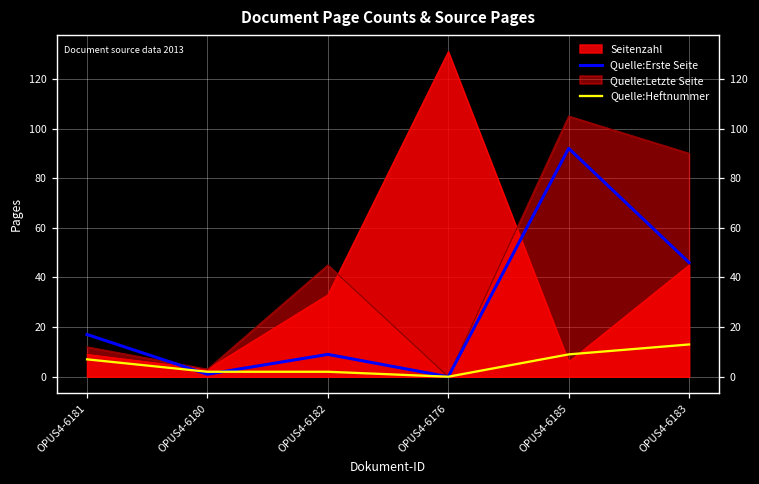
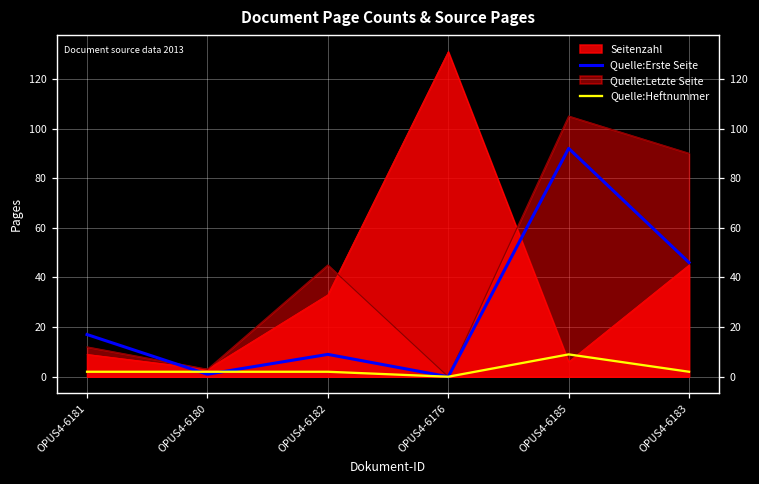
Quelle:Heftnummer, OPUS4-6181: 7 -> 2
Quelle:Heftnummer, OPUS4-6183: 13 -> 2
